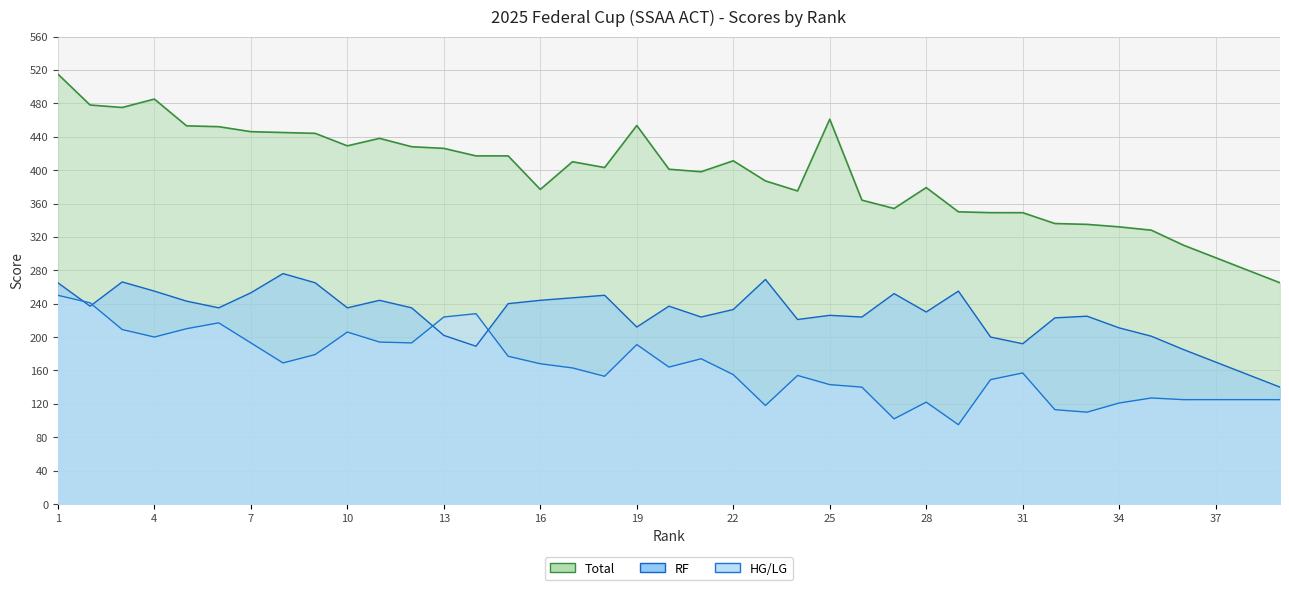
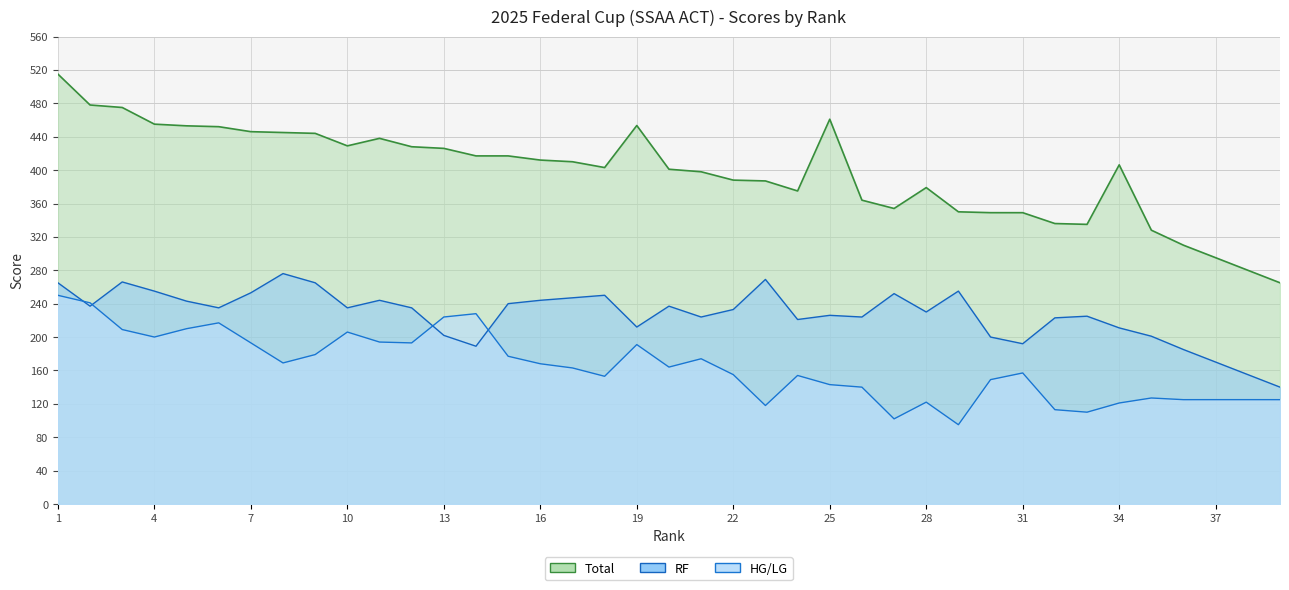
Total, 4: 490 -> 460
Total, 16: 380 -> 410
Total, 22: 410 -> 390
Total, 34: 330 -> 410
